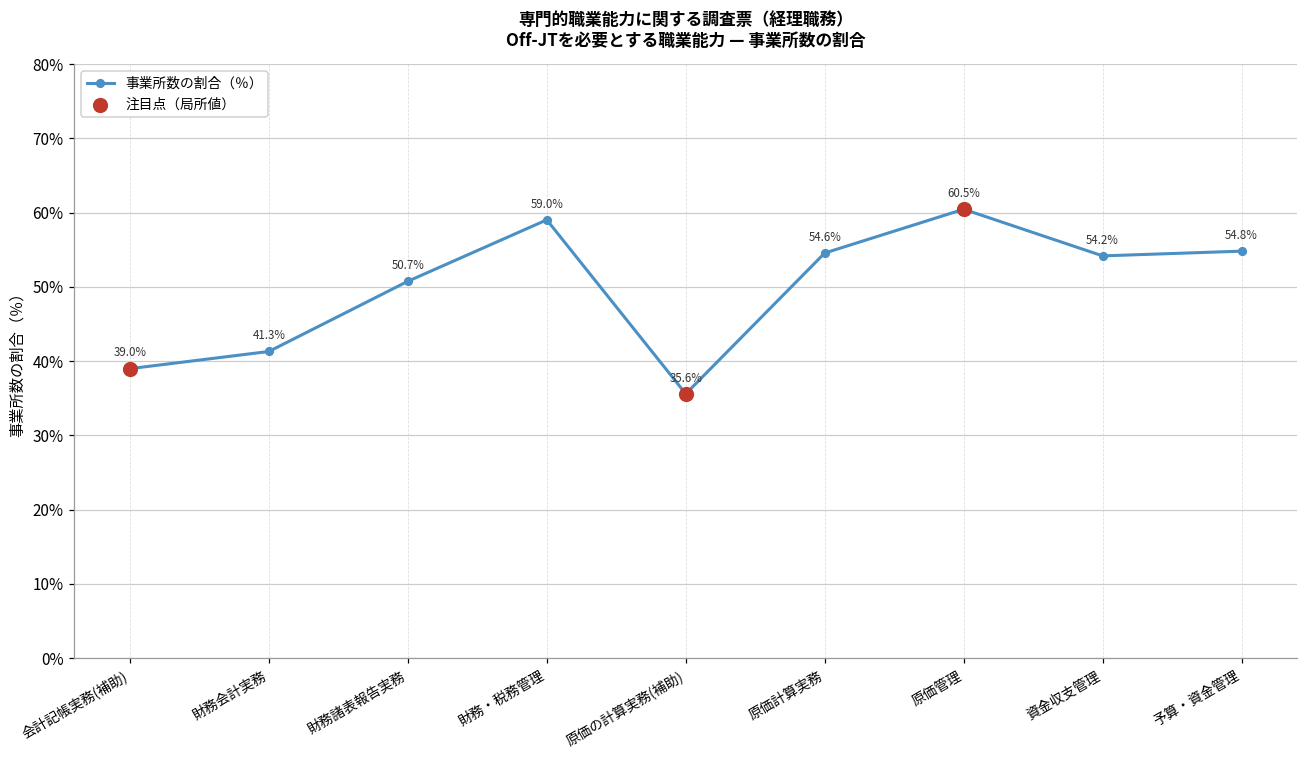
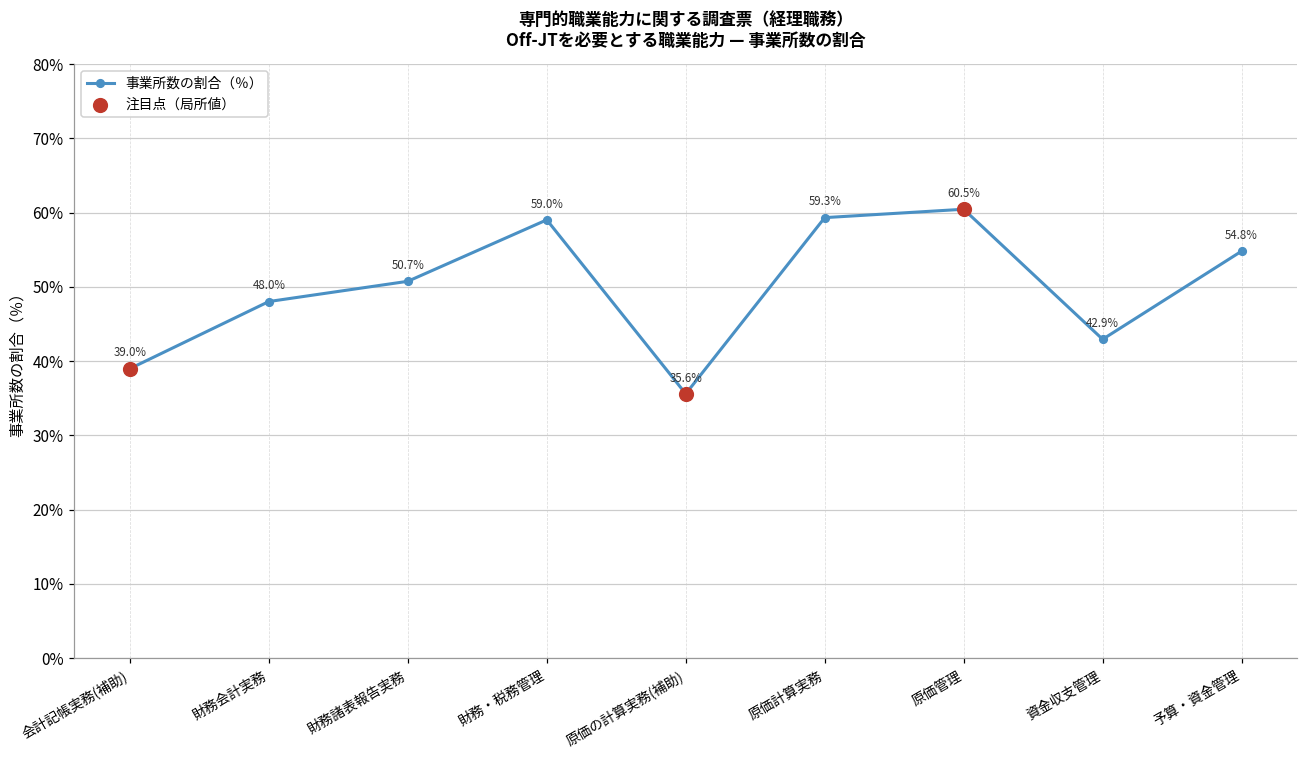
事業所数の割合（％）, 財務会計実務: 41.3% -> 48.0%
事業所数の割合（％）, 原価計算実務: 54.6% -> 59.3%
事業所数の割合（％）, 資金収支管理: 54.2% -> 42.9%
